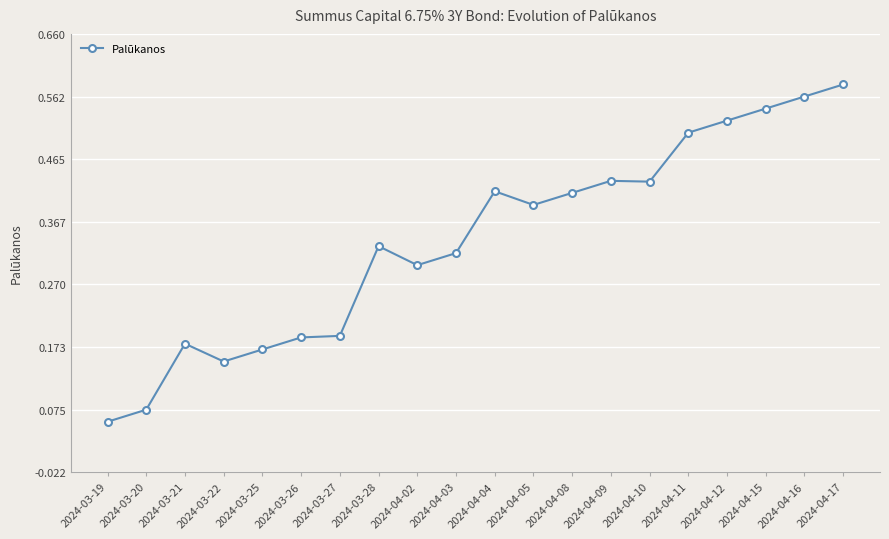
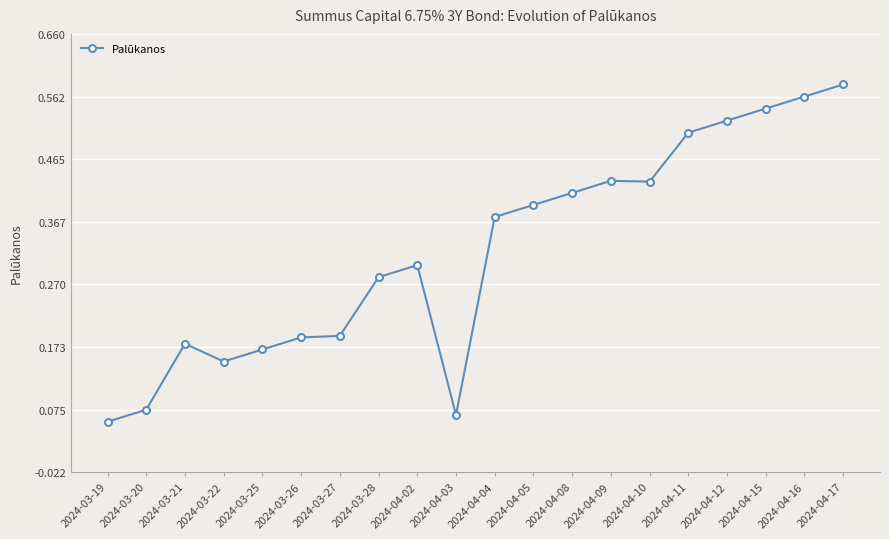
2024-03-28: 0.33 -> 0.28
2024-04-03: 0.32 -> 0.07
2024-04-04: 0.42 -> 0.38
